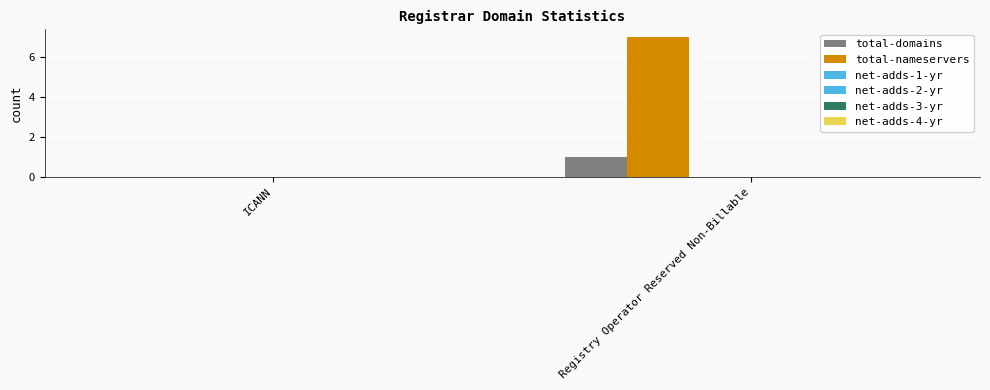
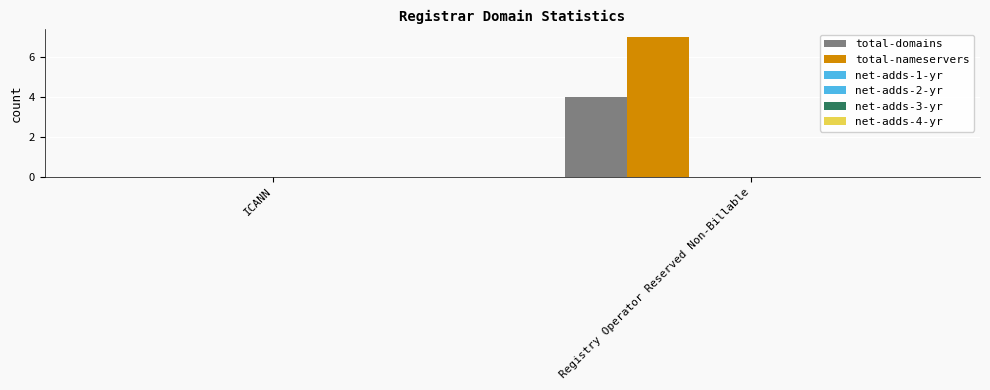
total-domains, Registry Operator Reserved Non-Billable: 1 -> 4
